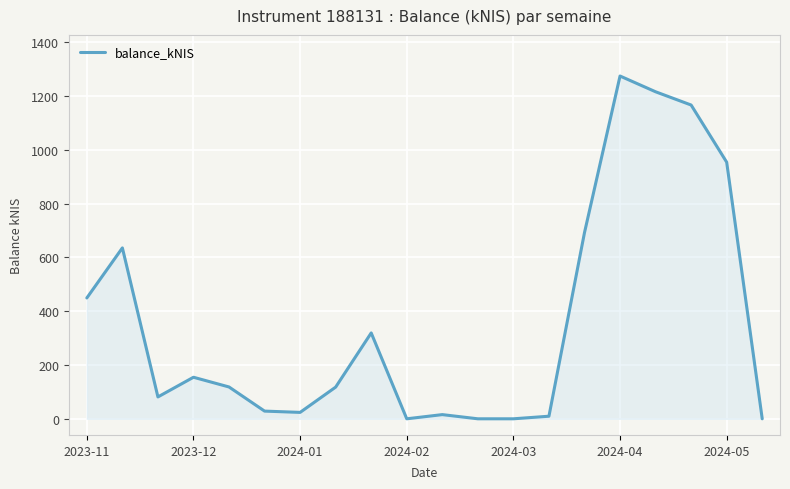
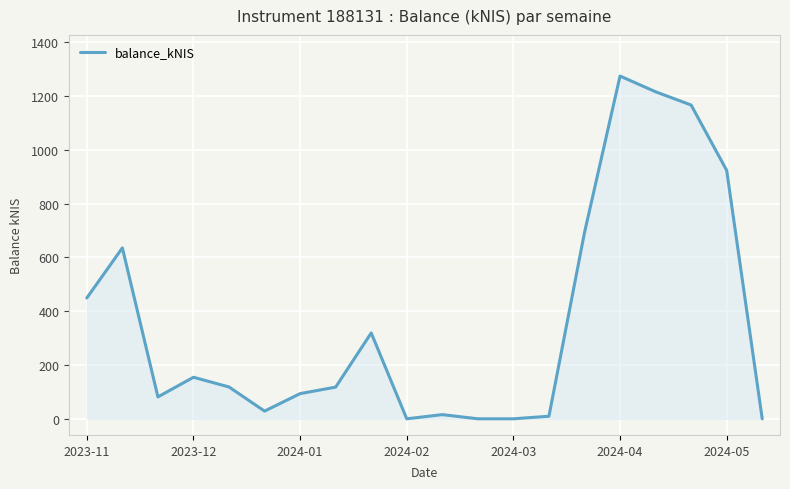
2024-01: 20 -> 90
2024-05: 950 -> 920
